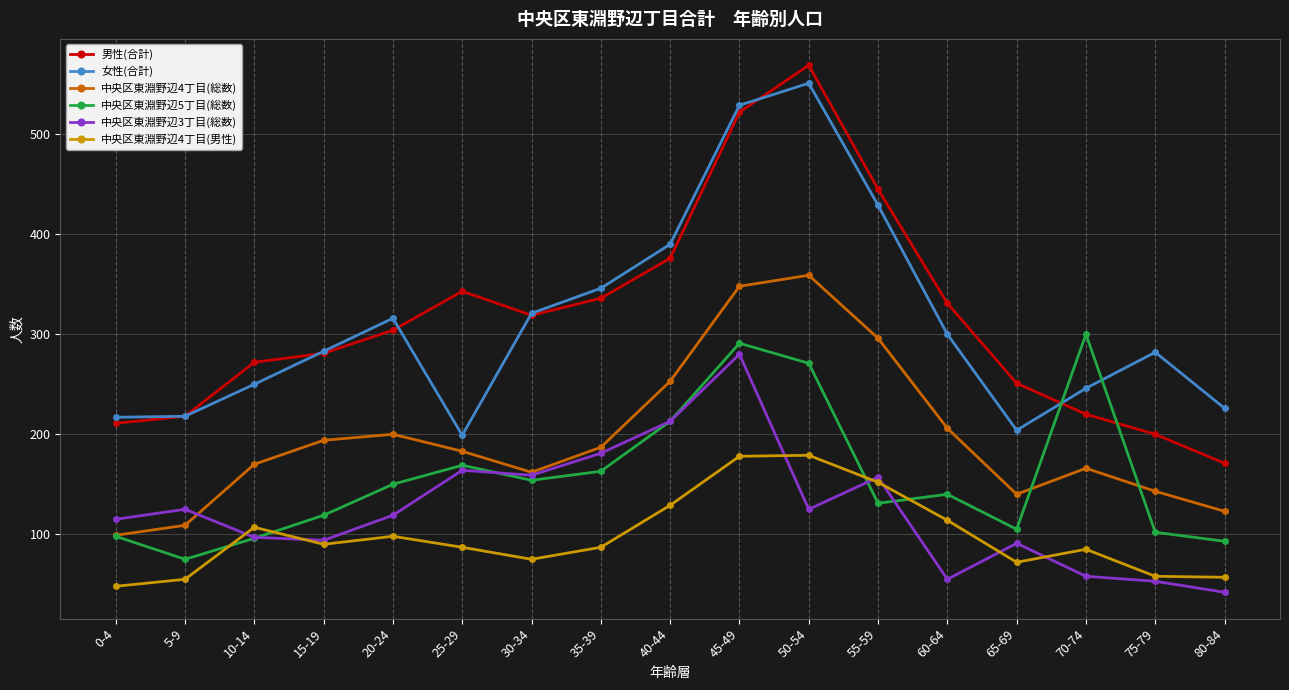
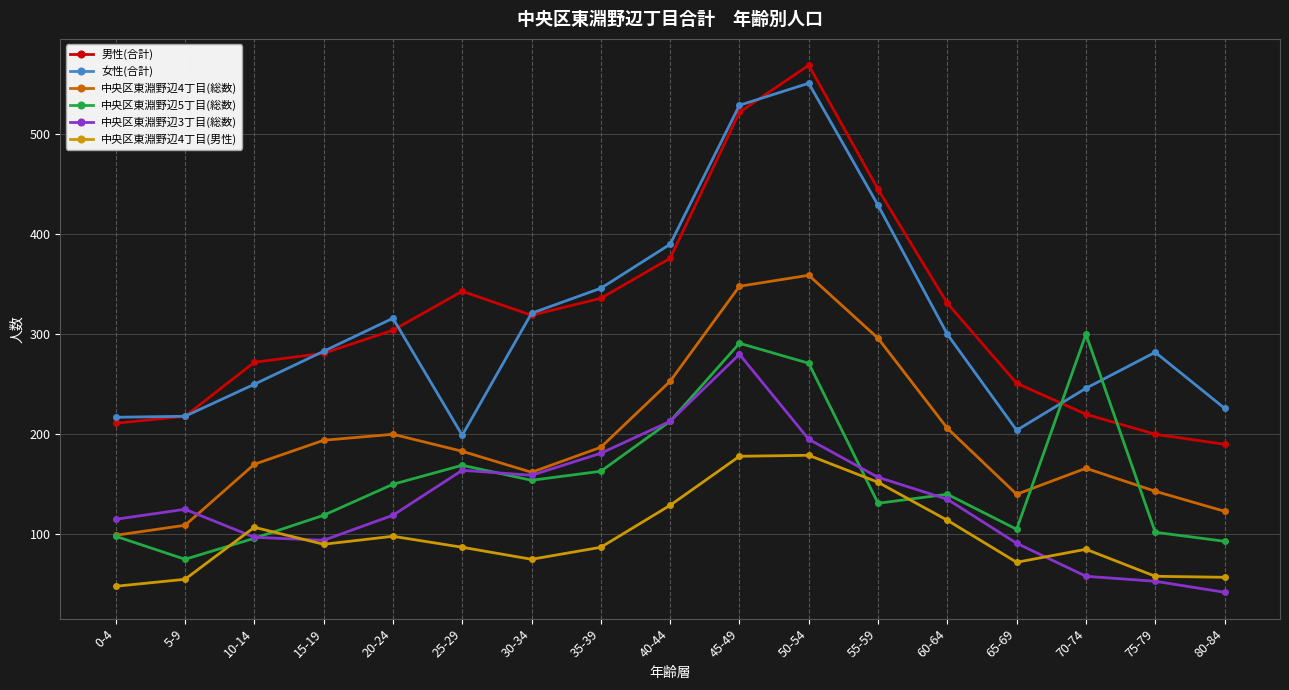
中央区東淵野辺3丁目(総数), 50-54: 130 -> 200
中央区東淵野辺3丁目(総数), 60-64: 60 -> 140
男性(合計), 80-84: 170 -> 190
